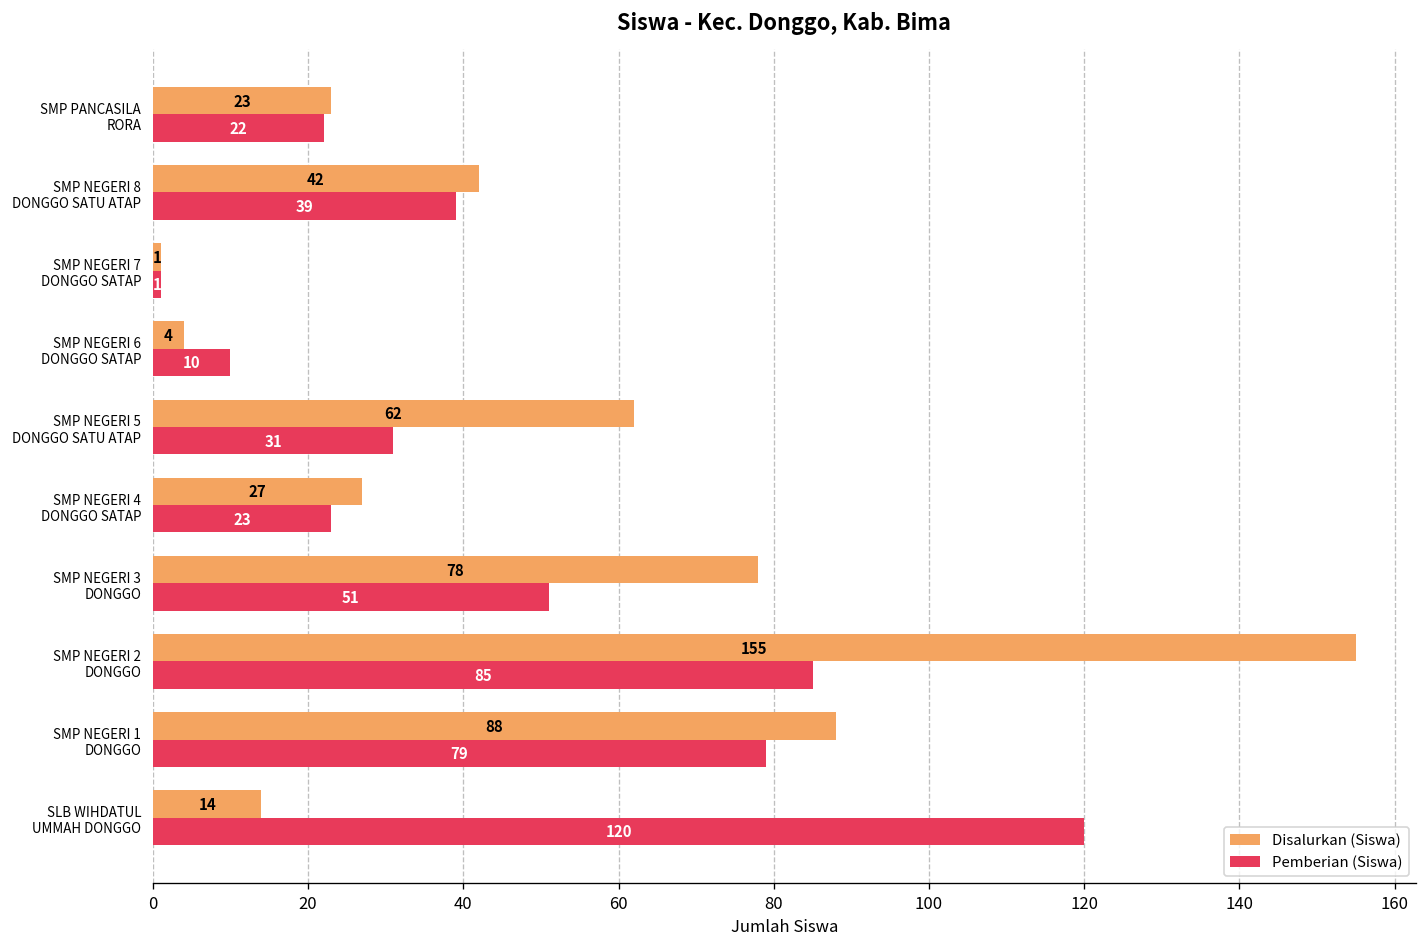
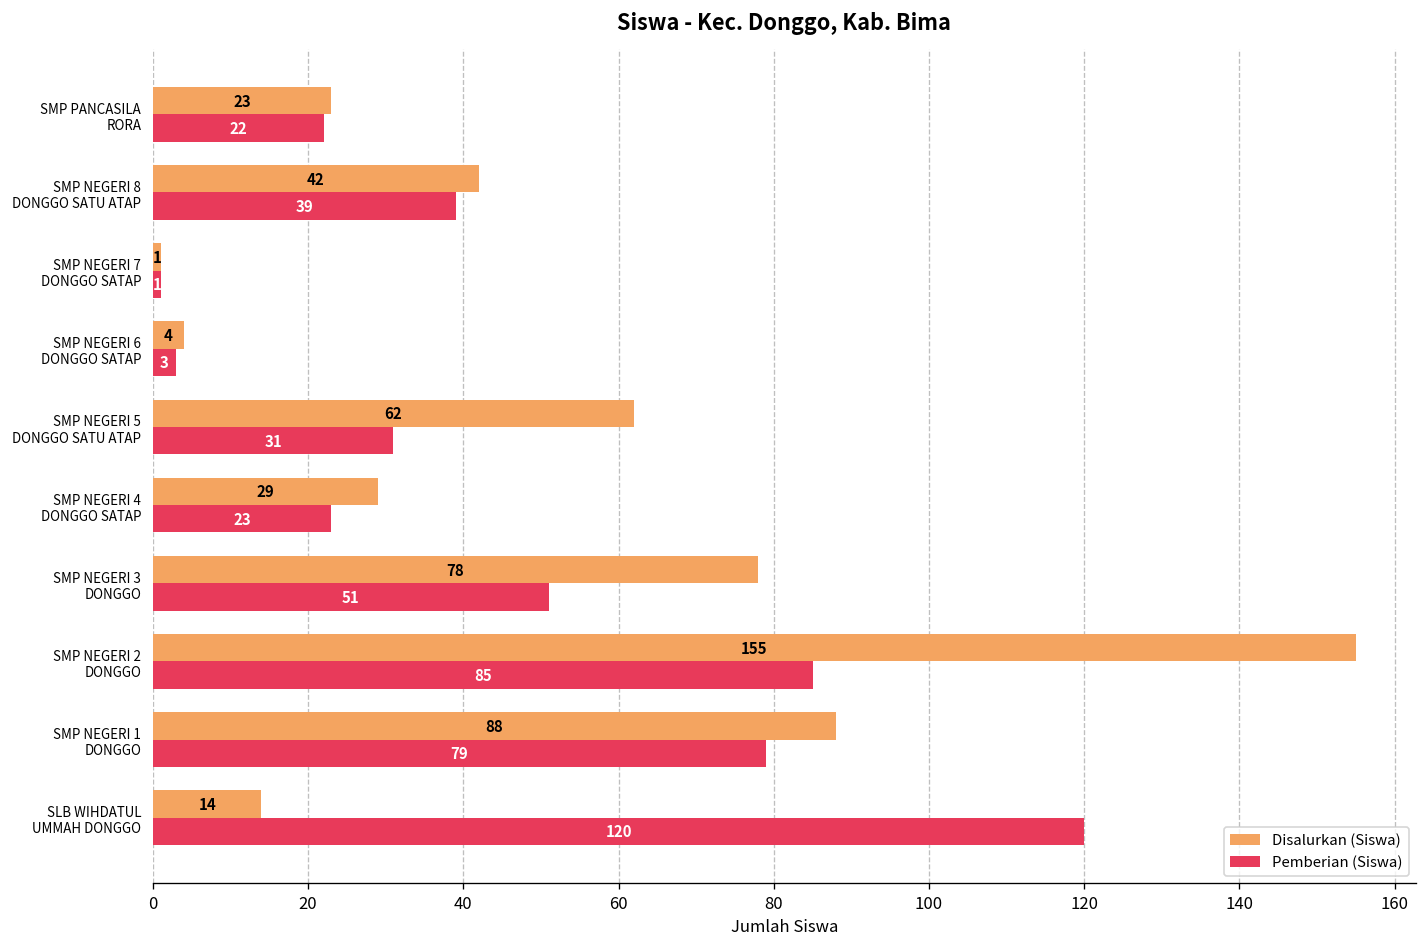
Pemberian (Siswa), SMP NEGERI 6 DONGGO SATAP: 10 -> 3
Disalurkan (Siswa), SMP NEGERI 4 DONGGO SATAP: 27 -> 29
